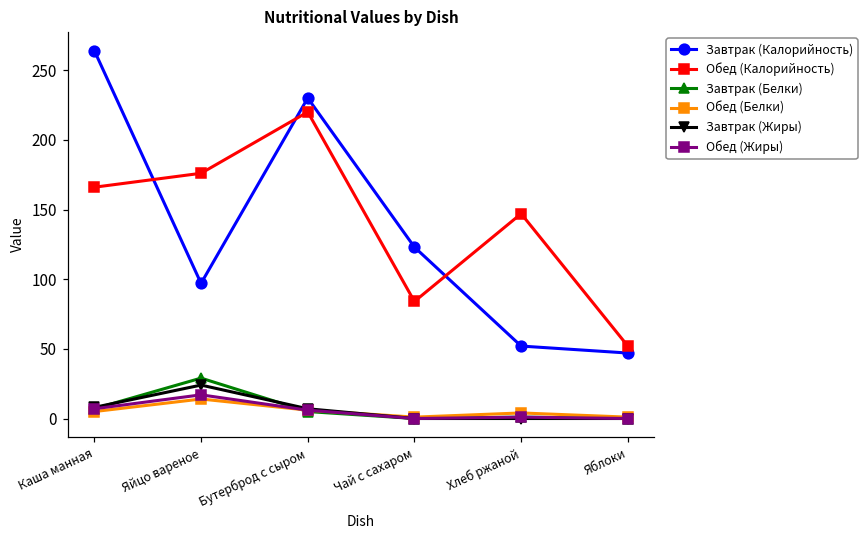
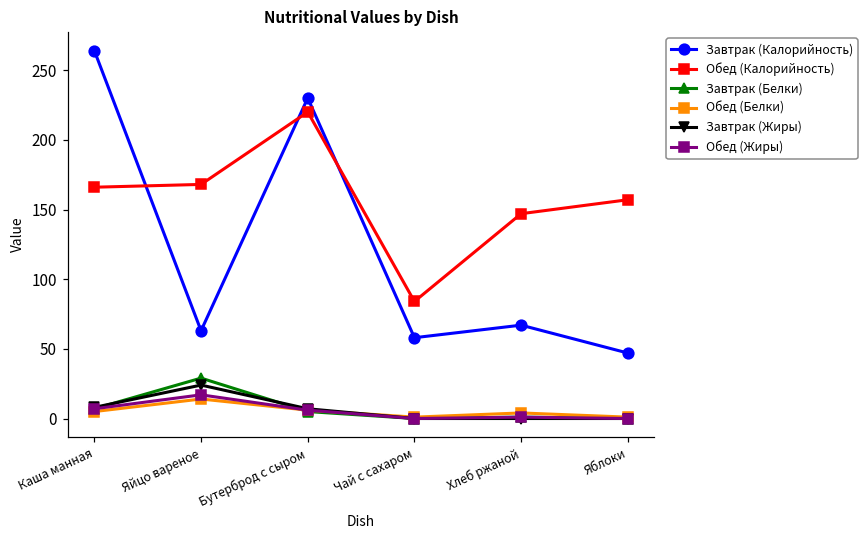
Завтрак (Калорийность), Яйцо вареное: 97 -> 63
Обед (Калорийность), Яйцо вареное: 176 -> 168
Завтрак (Калорийность), Чай с сахаром: 123 -> 58
Завтрак (Калорийность), Хлеб ржаной: 52 -> 67
Обед (Калорийность), Яблоки: 52 -> 157
